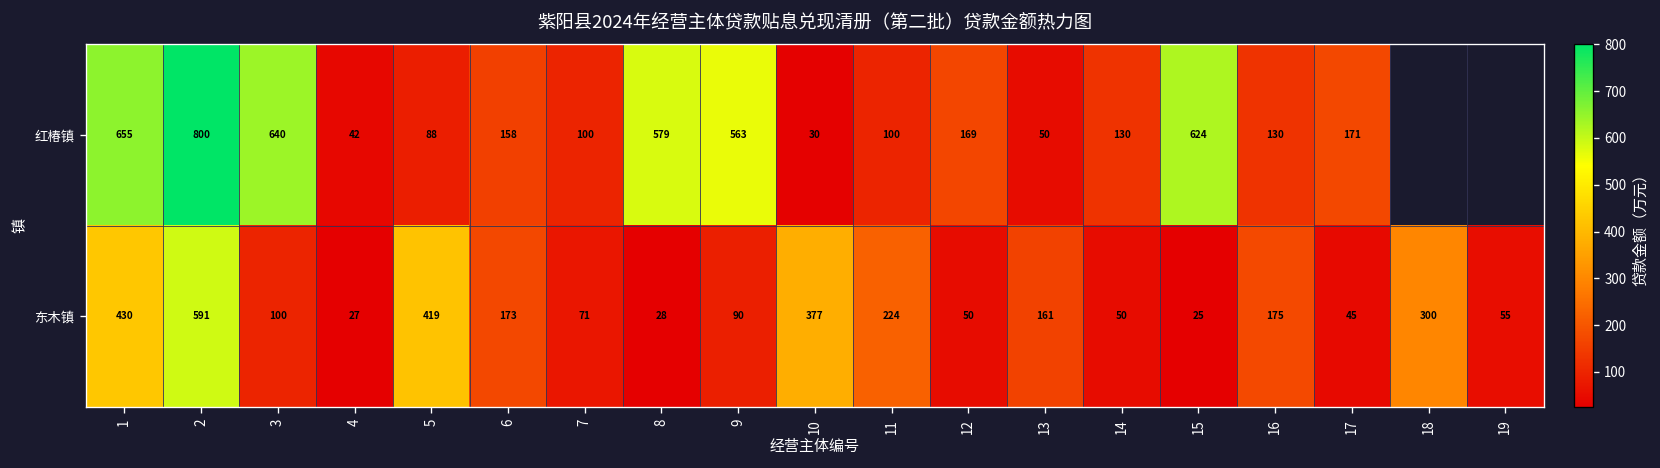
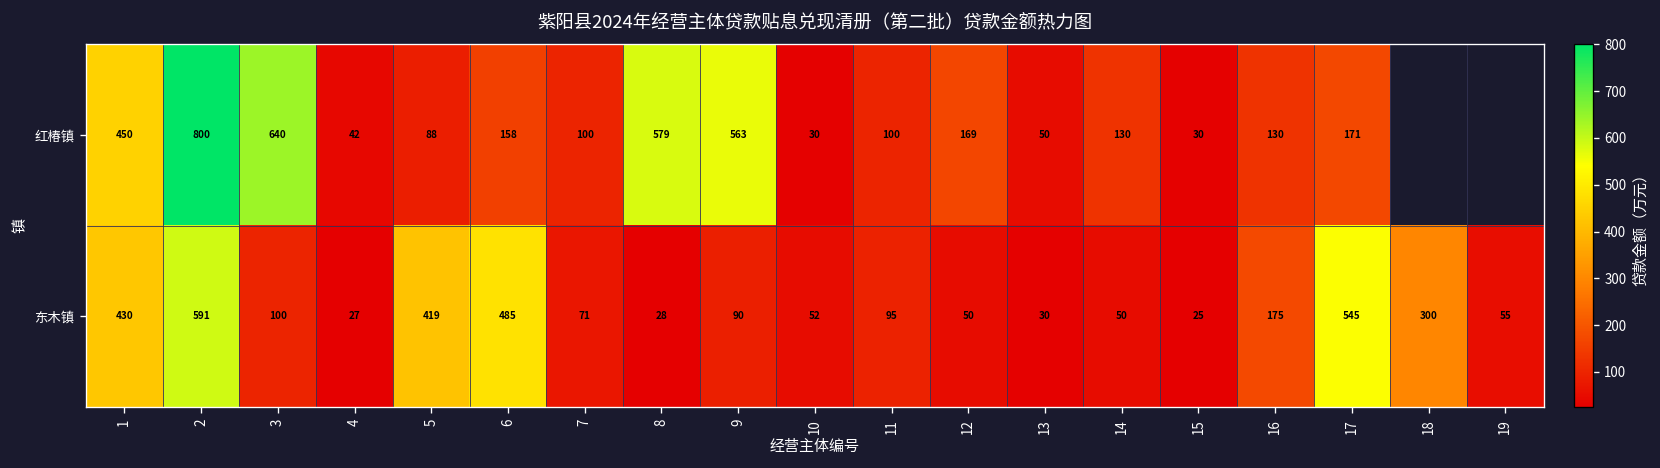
红椿镇, 1: 655 -> 450
红椿镇, 15: 624 -> 30
东木镇, 6: 173 -> 485
东木镇, 10: 377 -> 52
东木镇, 11: 224 -> 95
东木镇, 13: 161 -> 30
东木镇, 17: 45 -> 545
